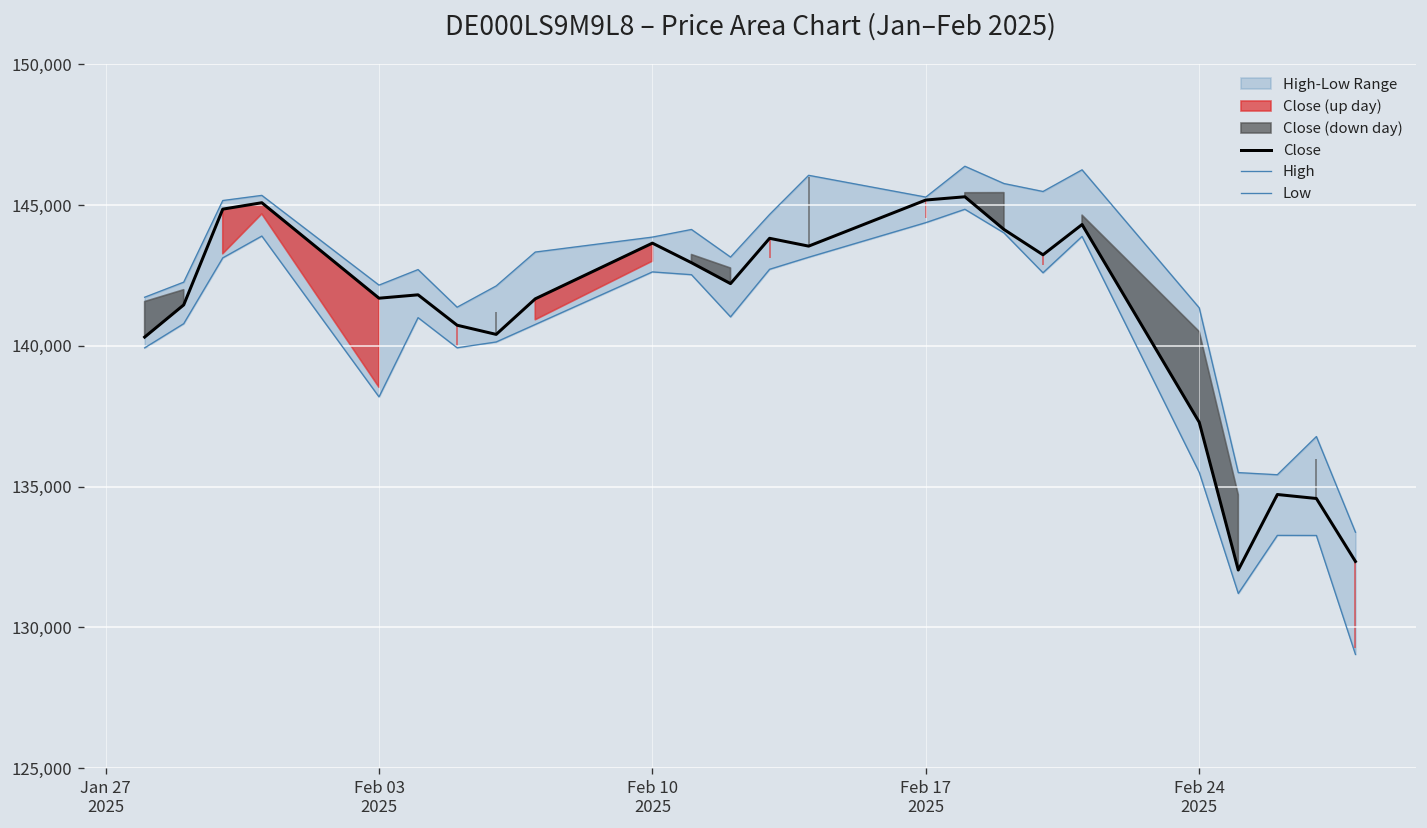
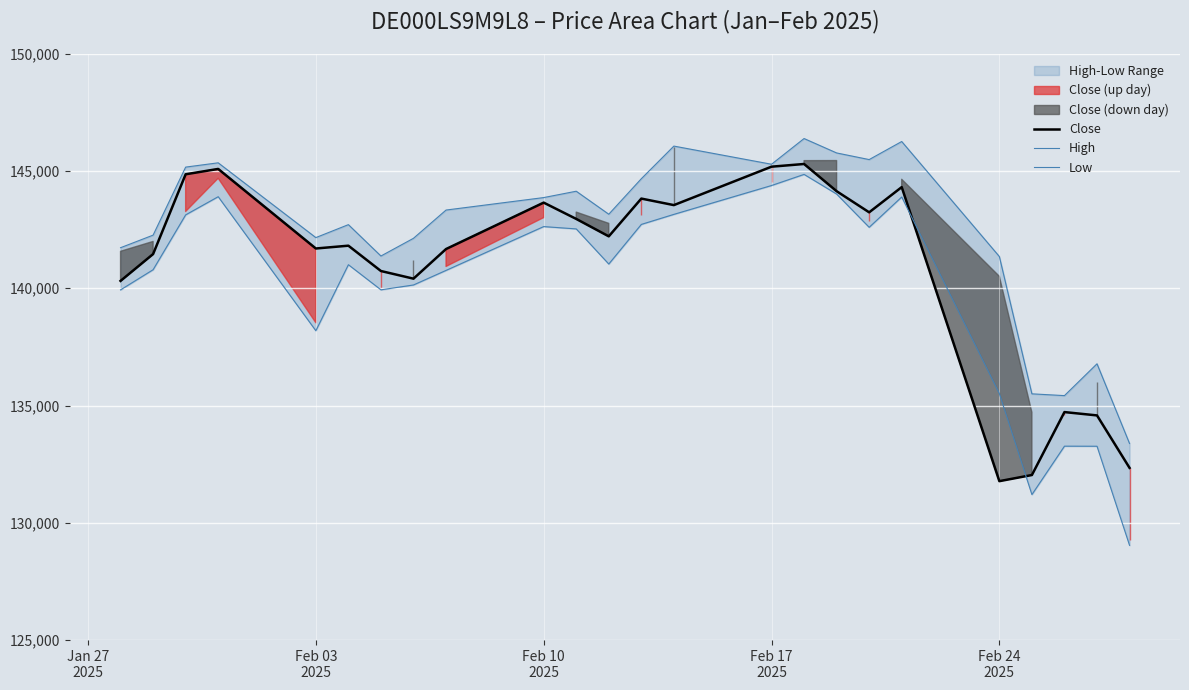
Close, Feb 24 2025: 137,300 -> 131,800
